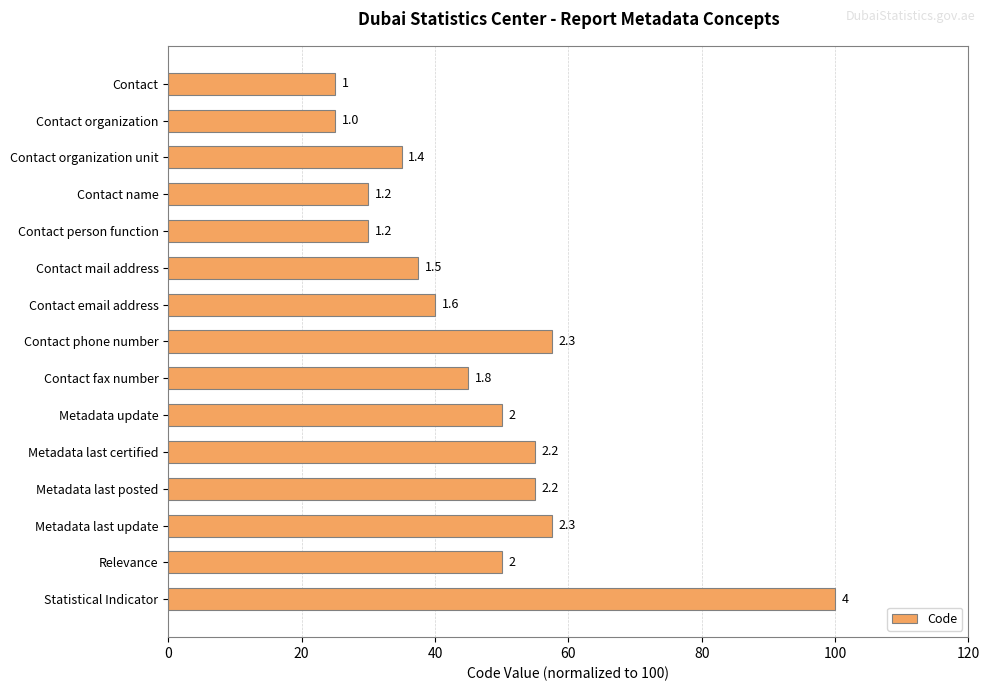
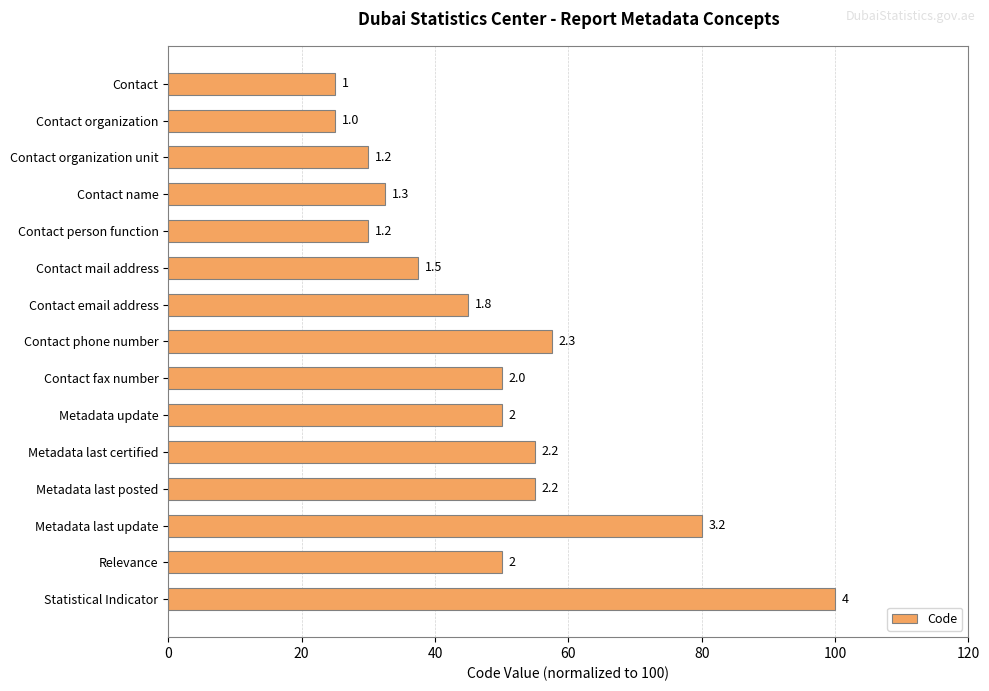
Contact organization unit: 1.4 -> 1.2
Contact name: 1.2 -> 1.3
Contact email address: 1.6 -> 1.8
Contact fax number: 1.8 -> 2.0
Metadata last update: 2.3 -> 3.2
